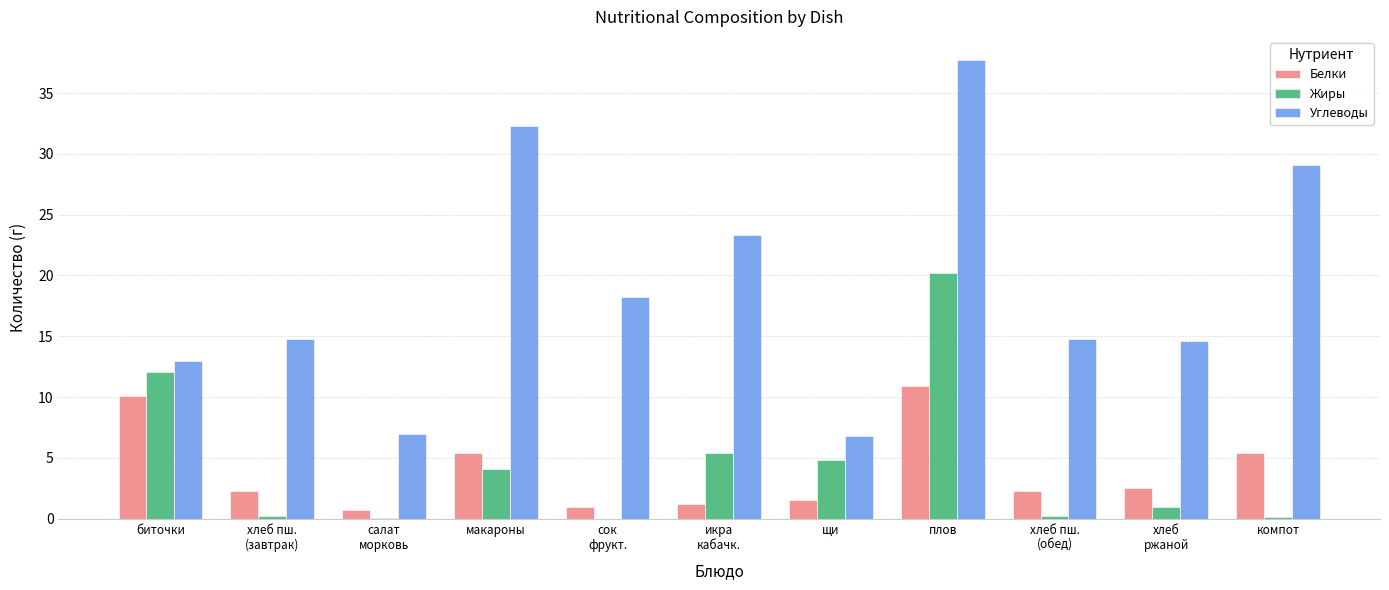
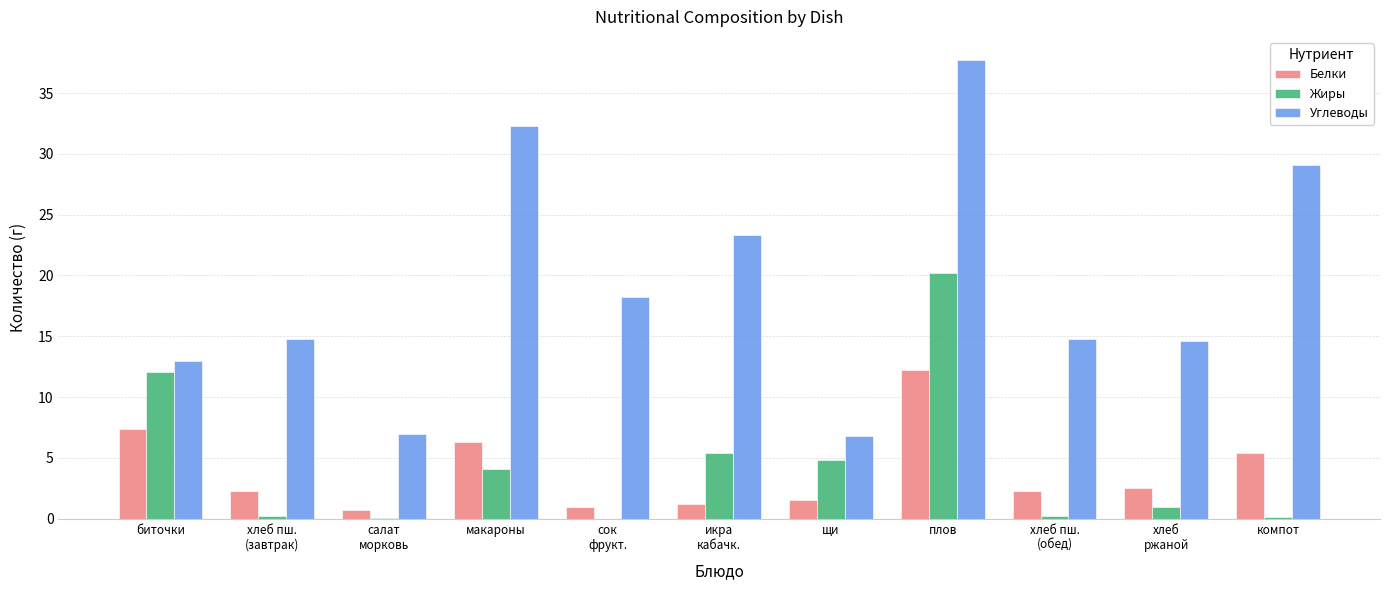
Белки, биточки: 10.1 -> 7.4
Белки, макароны: 5.4 -> 6.3
Белки, плов: 11.0 -> 12.2
